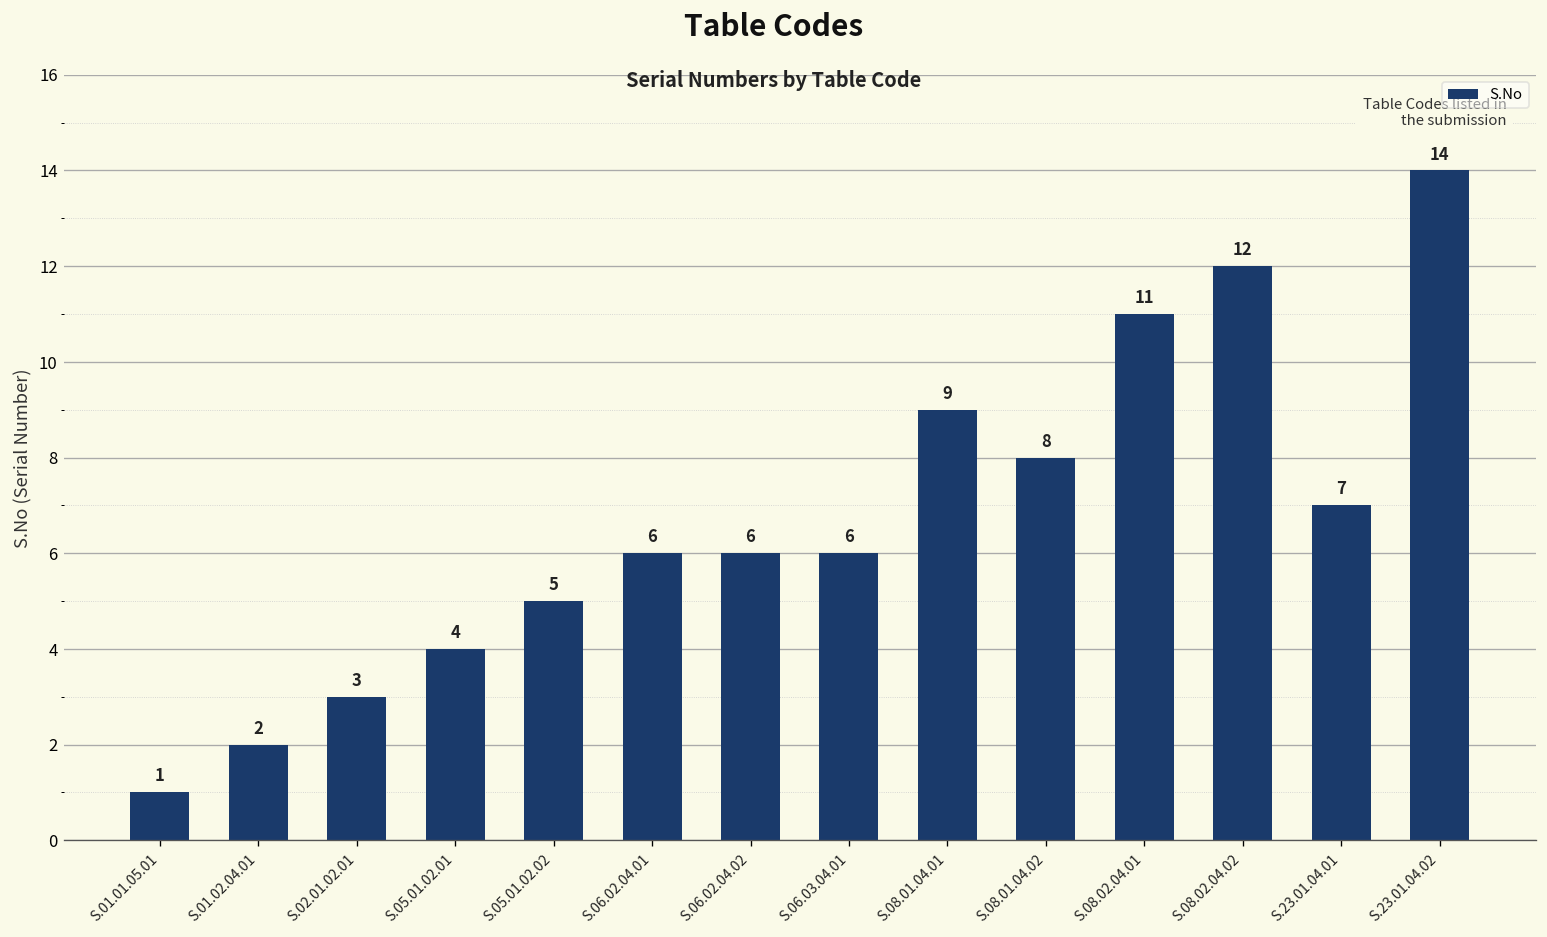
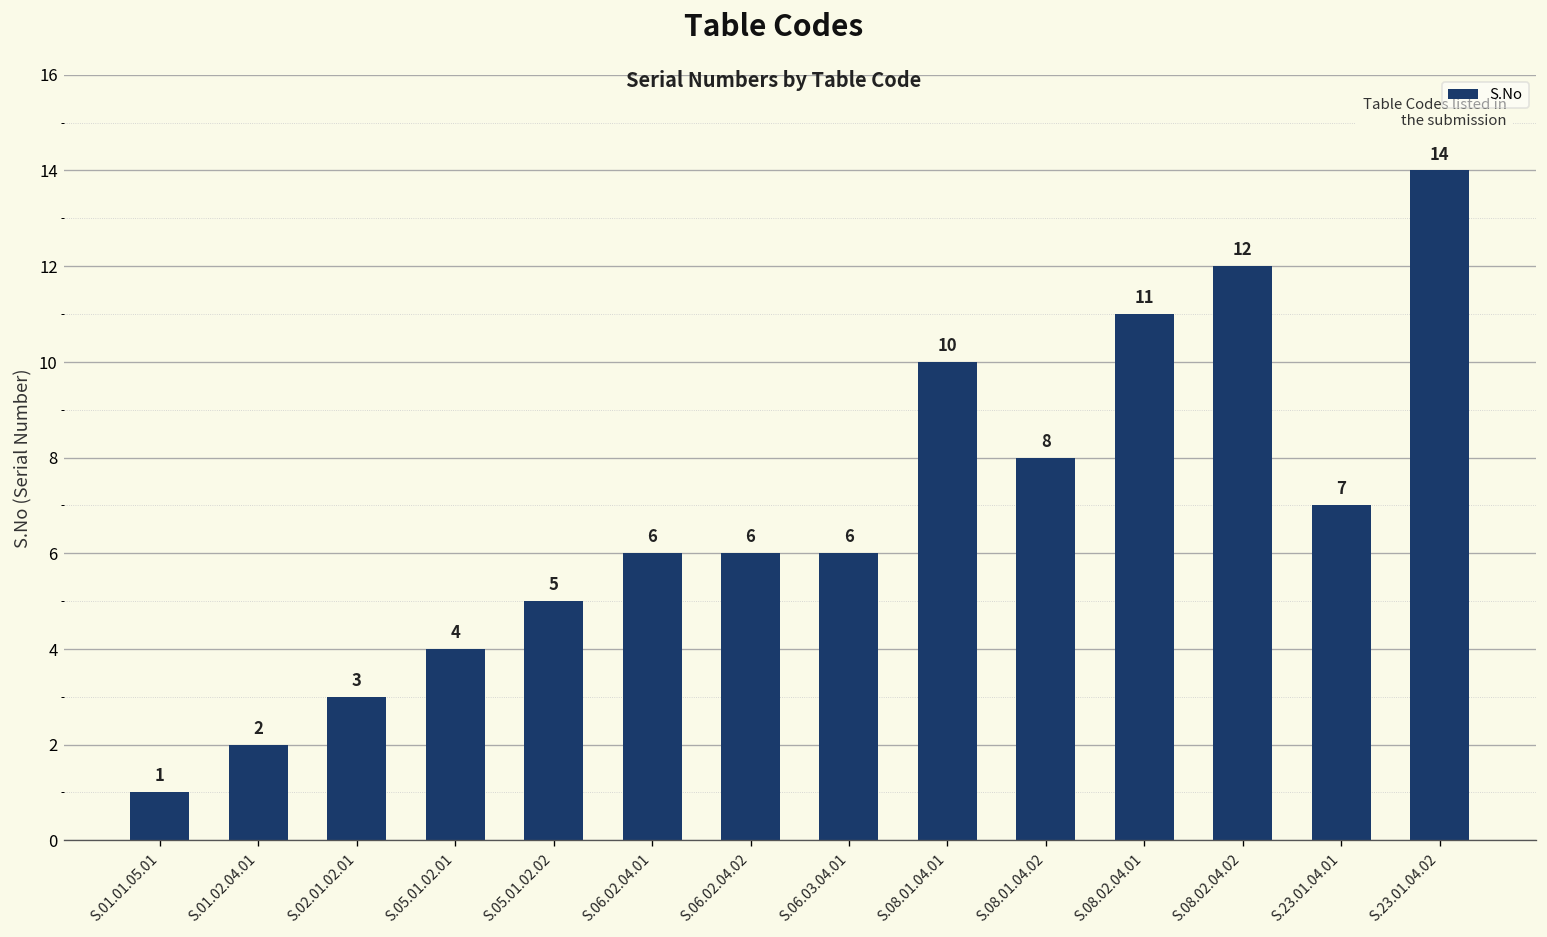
S.08.01.04.01: 9 -> 10
